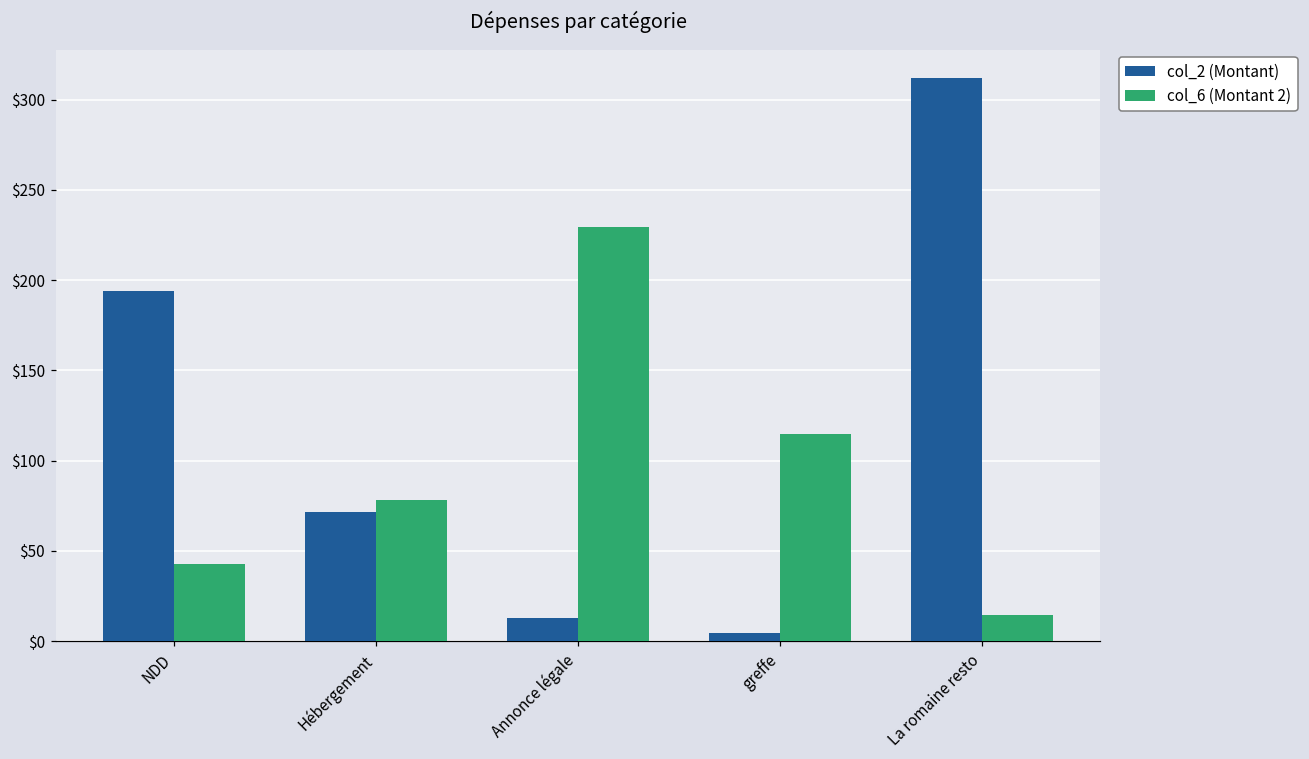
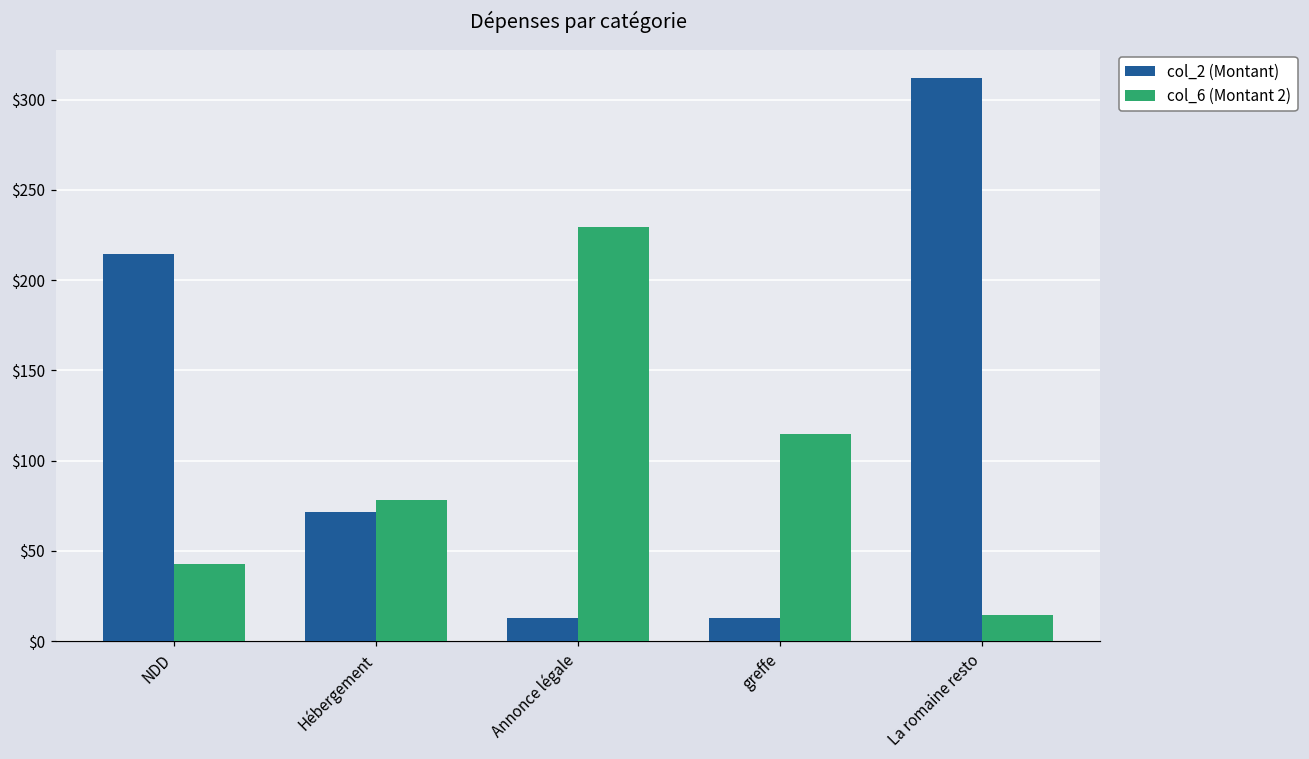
col_2 (Montant), NDD: $194 -> $215
col_2 (Montant), greffe: $4 -> $13
